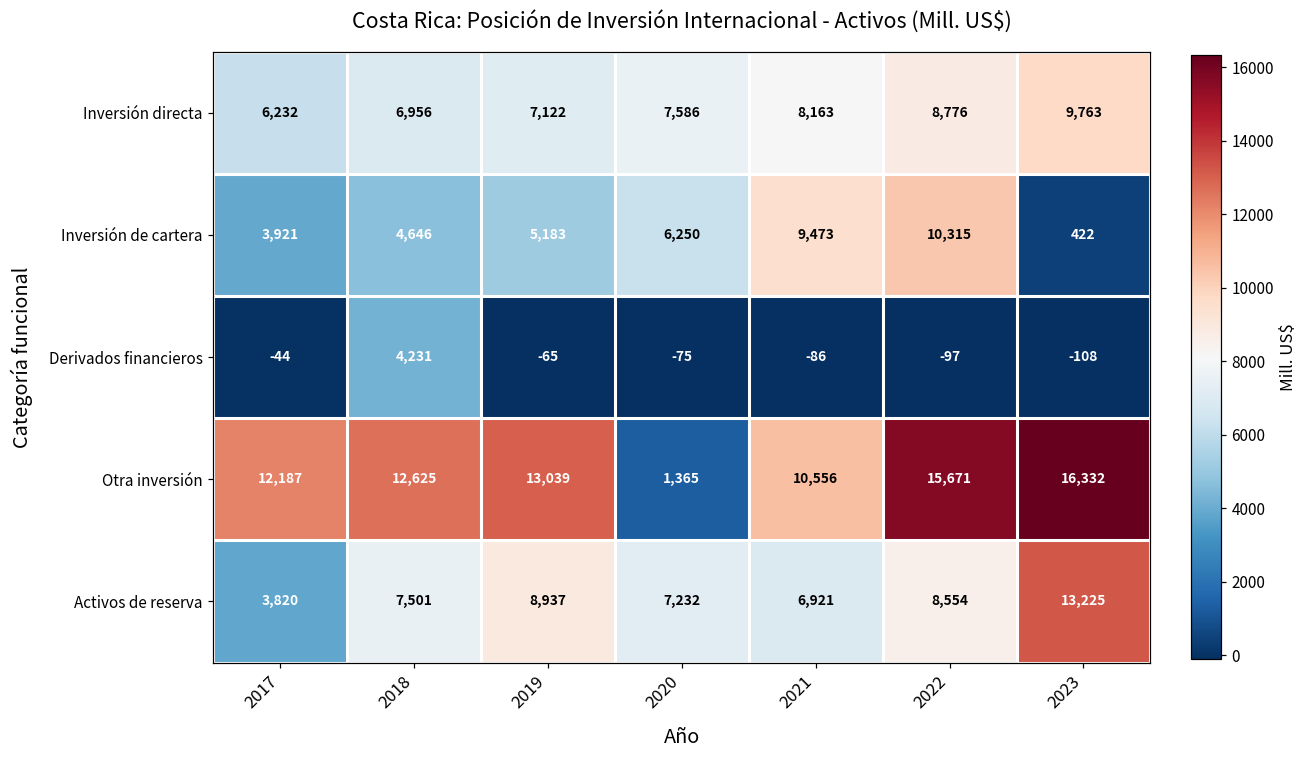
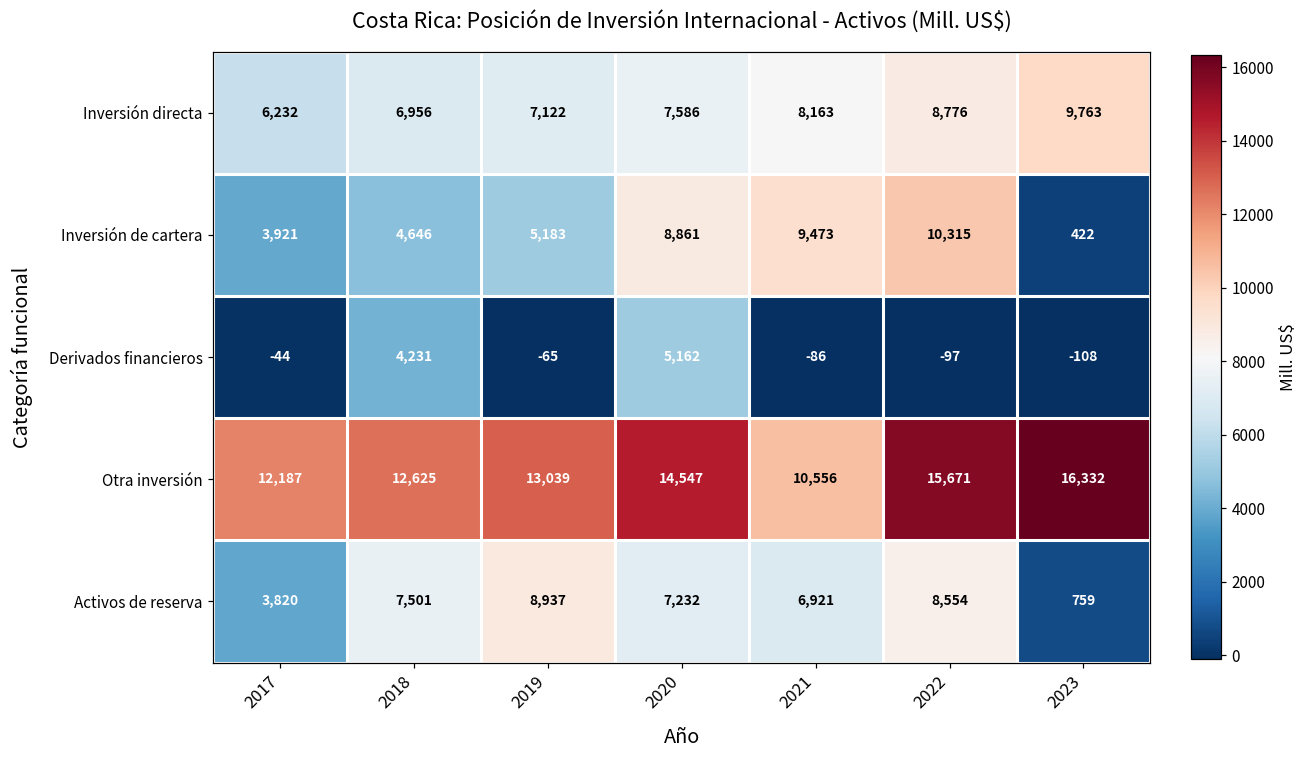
Inversión de cartera, 2020: 6,250 -> 8,861
Derivados financieros, 2020: -75 -> 5,162
Otra inversión, 2020: 1,365 -> 14,547
Activos de reserva, 2023: 13,225 -> 759
